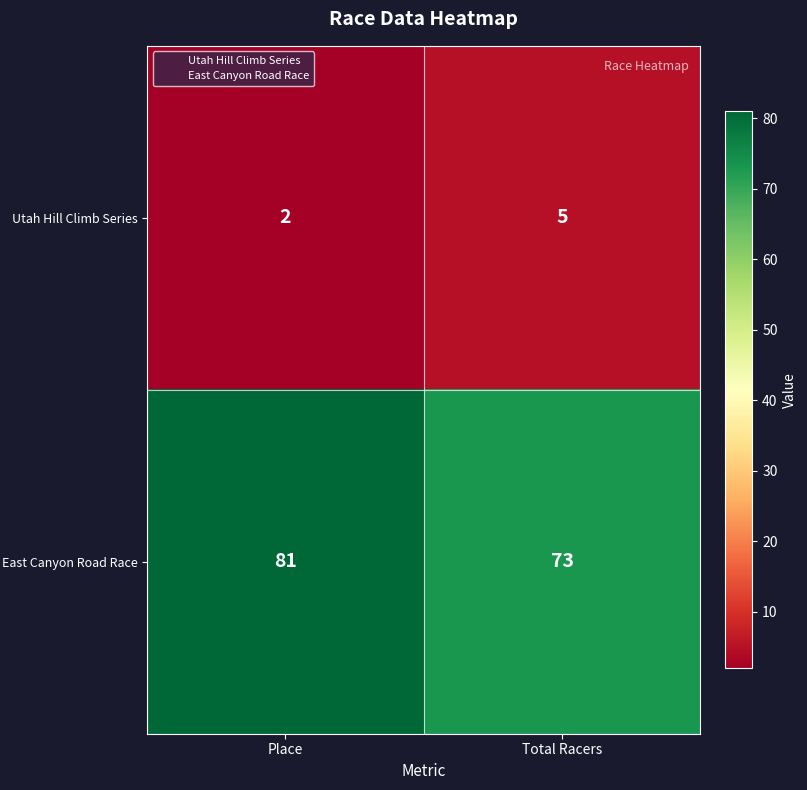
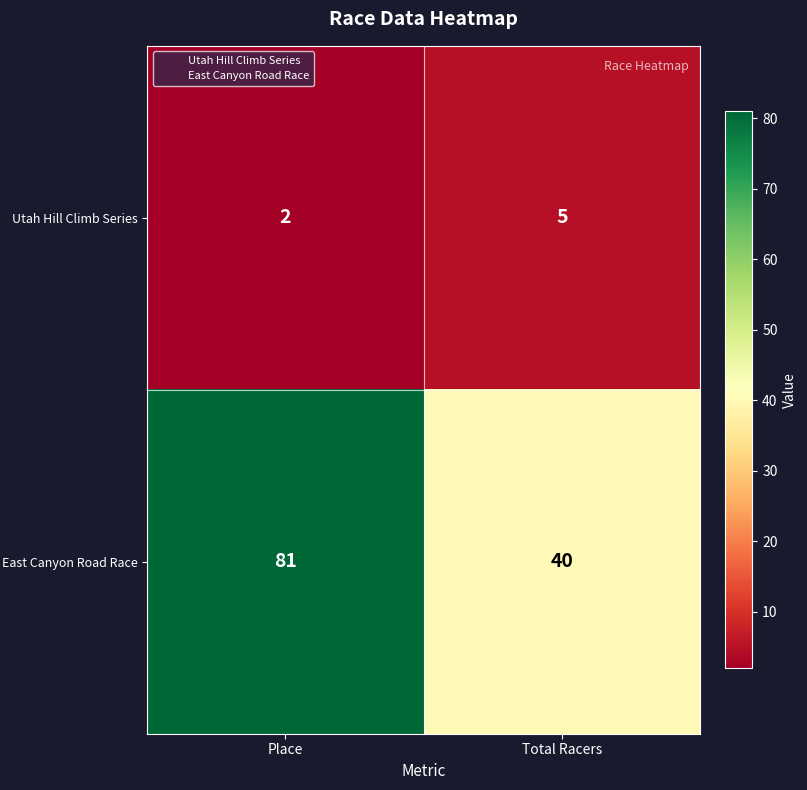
East Canyon Road Race, Total Racers: 73 -> 40
